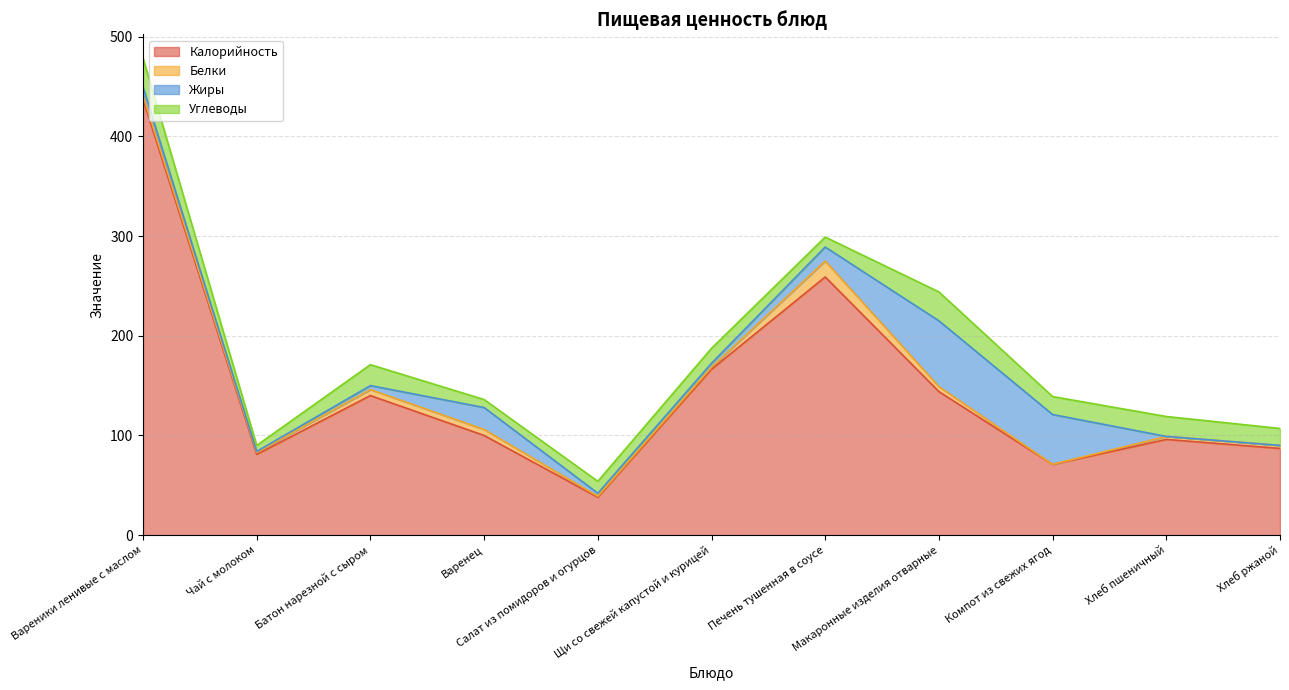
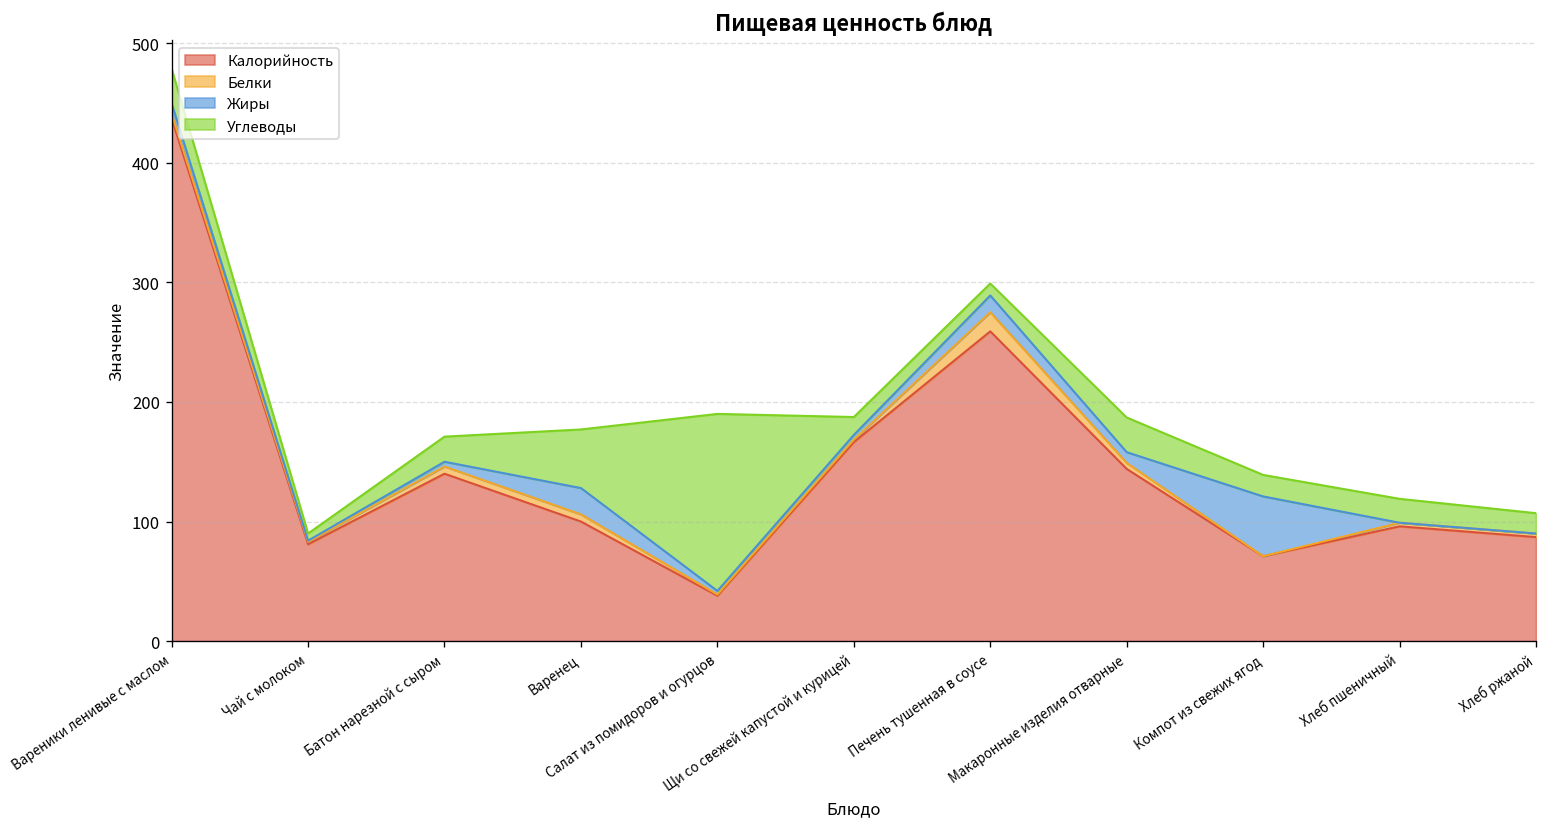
Углеводы, Варенец: 10 -> 50
Углеводы, Салат из помидоров и огурцов: 10 -> 150
Жиры, Макаронные изделия отварные: 70 -> 10
